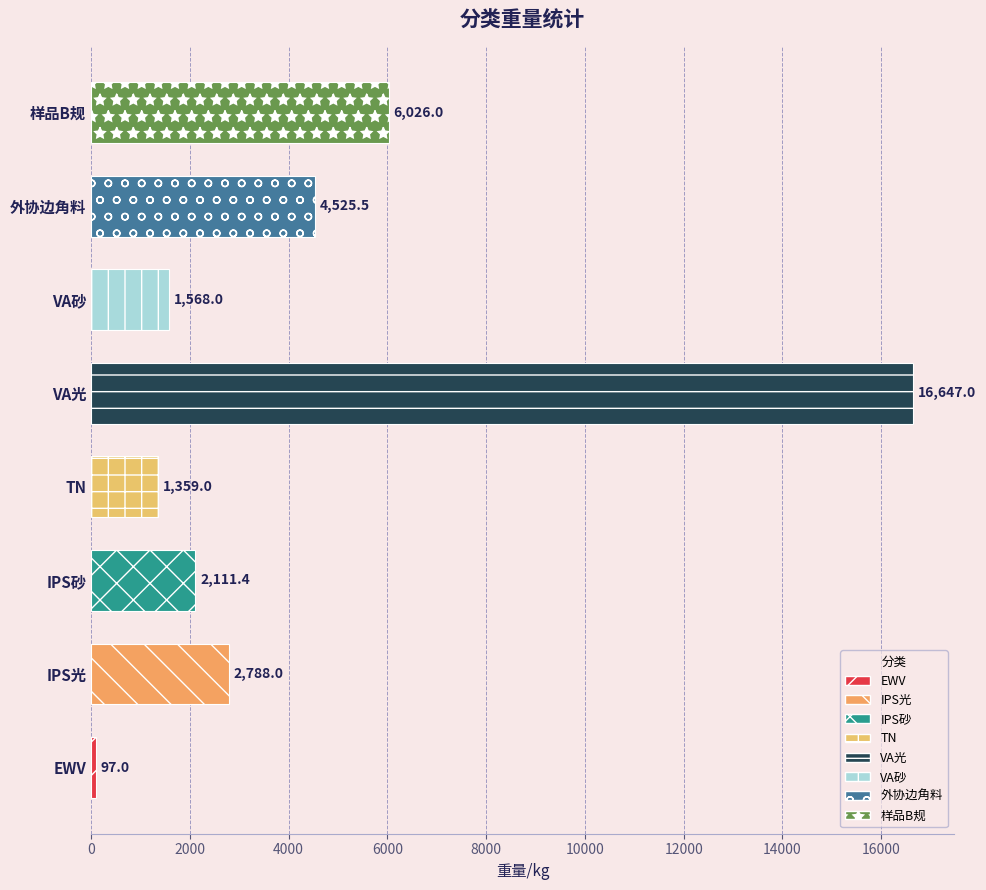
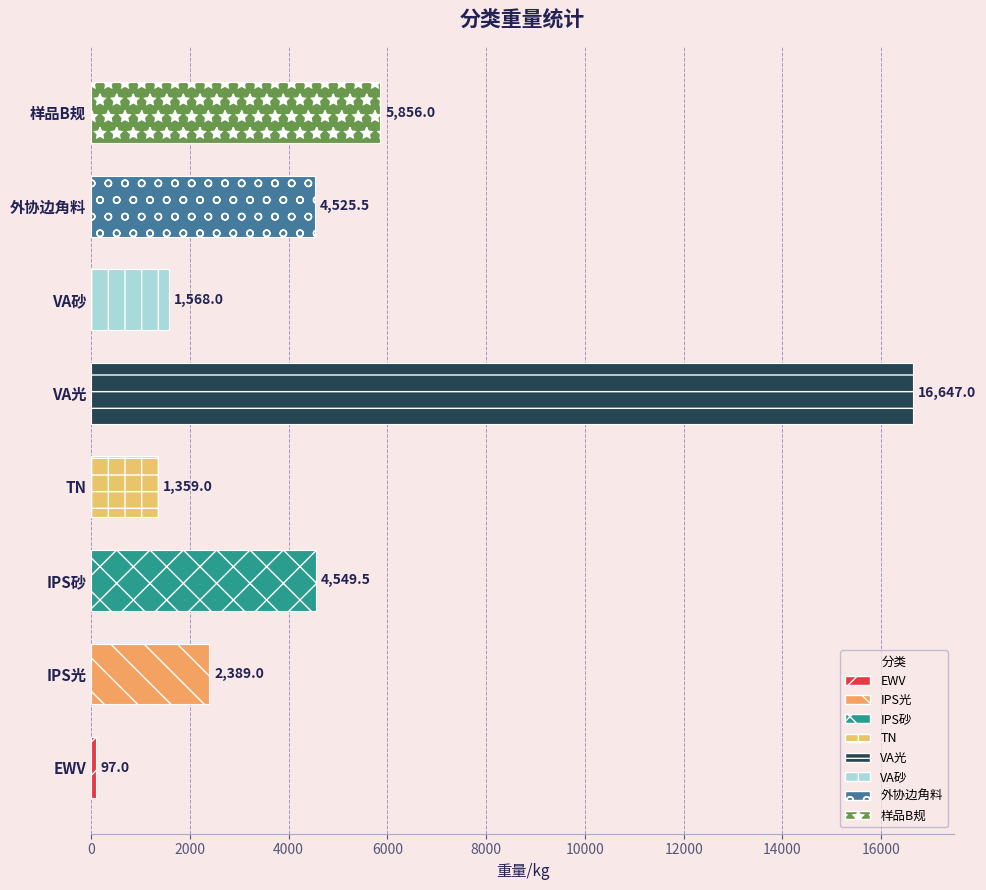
样品B规: 6,026.0 -> 5,856.0
IPS砂: 2,111.4 -> 4,549.5
IPS光: 2,788.0 -> 2,389.0
